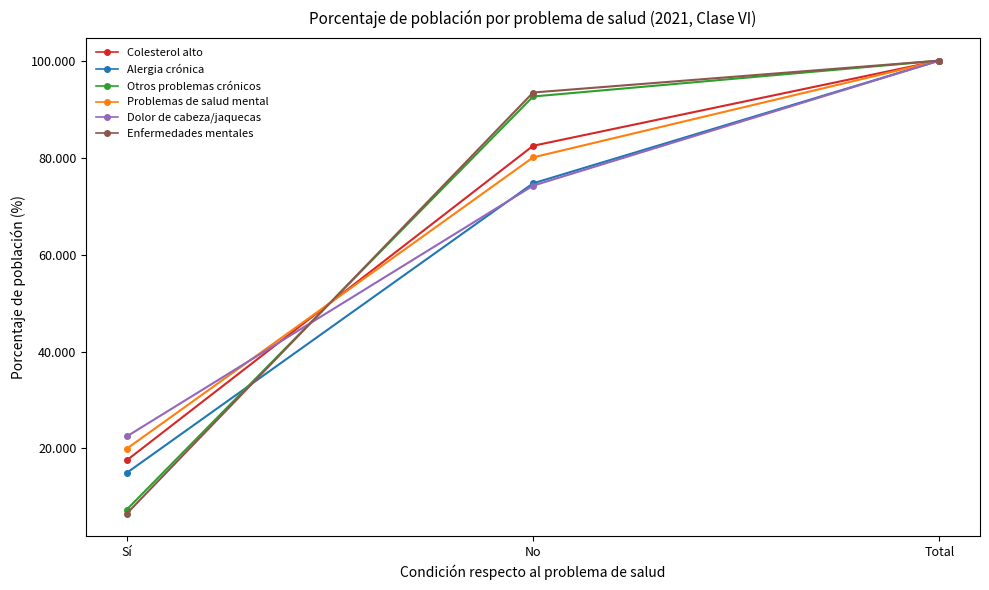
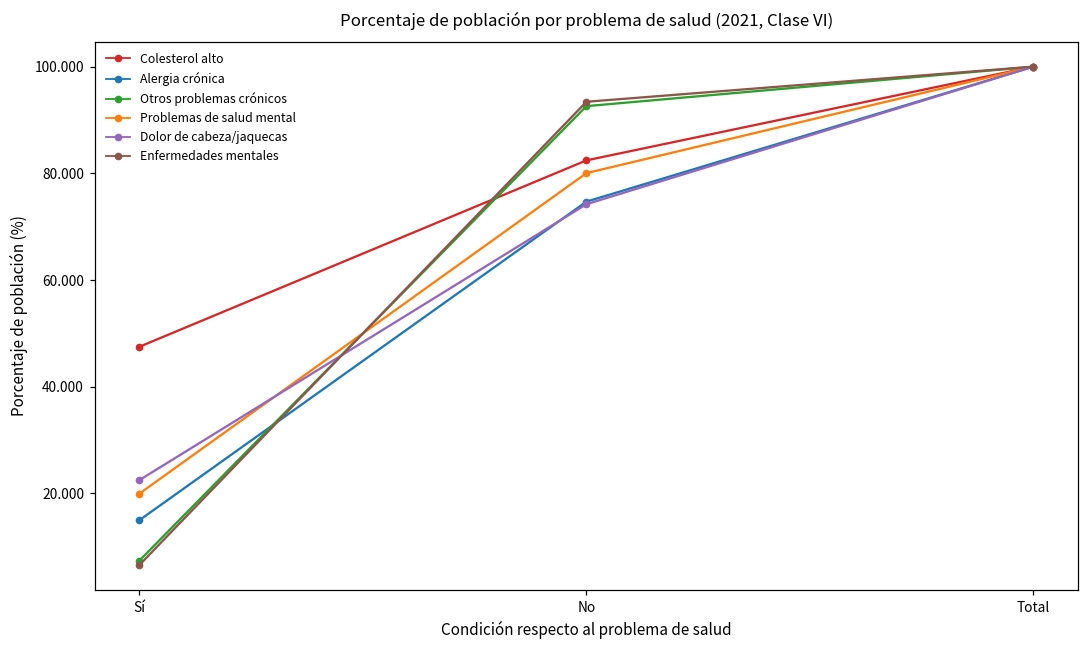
Colesterol alto, Sí: 18 -> 47
